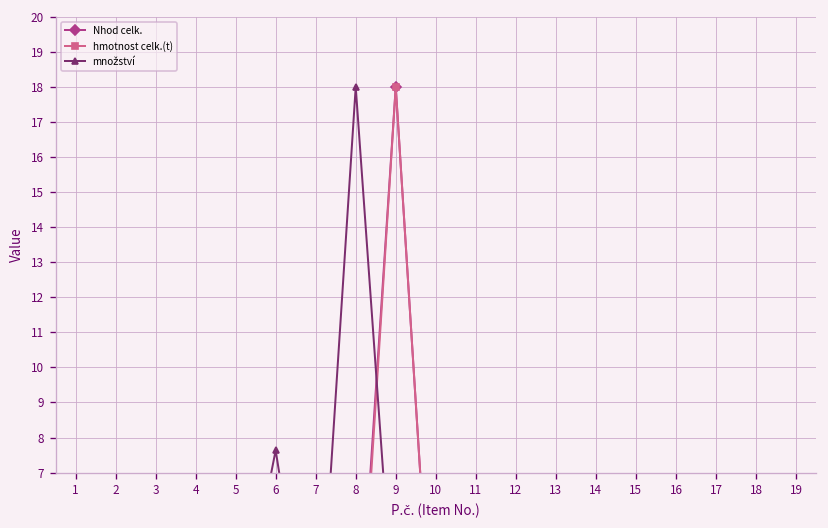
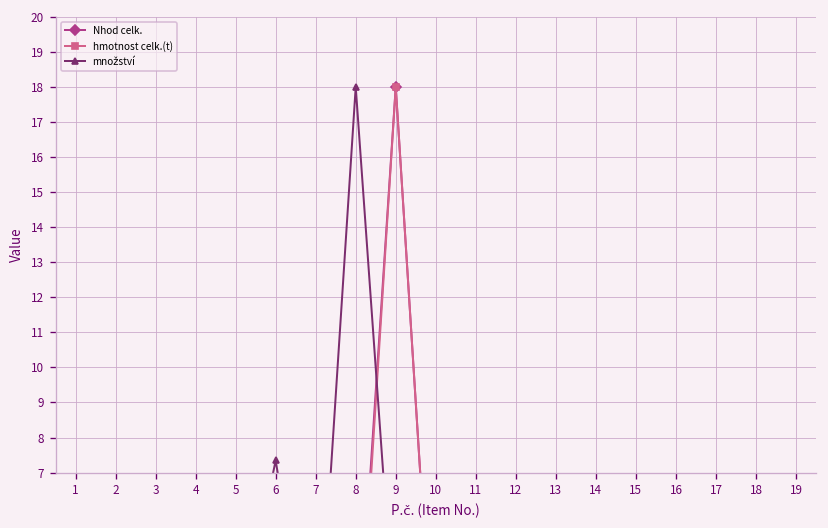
množství, 6: 7.6 -> 7.3
